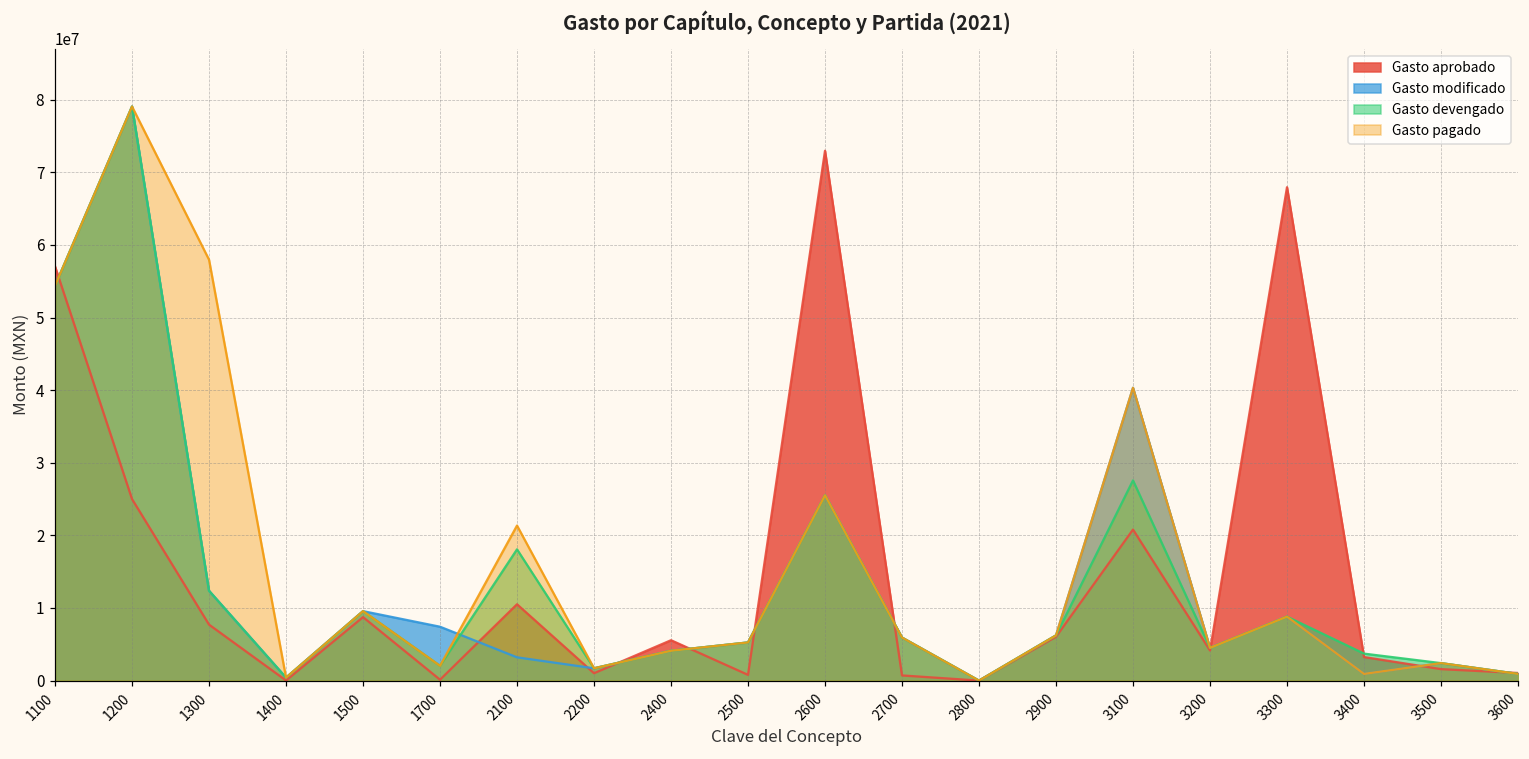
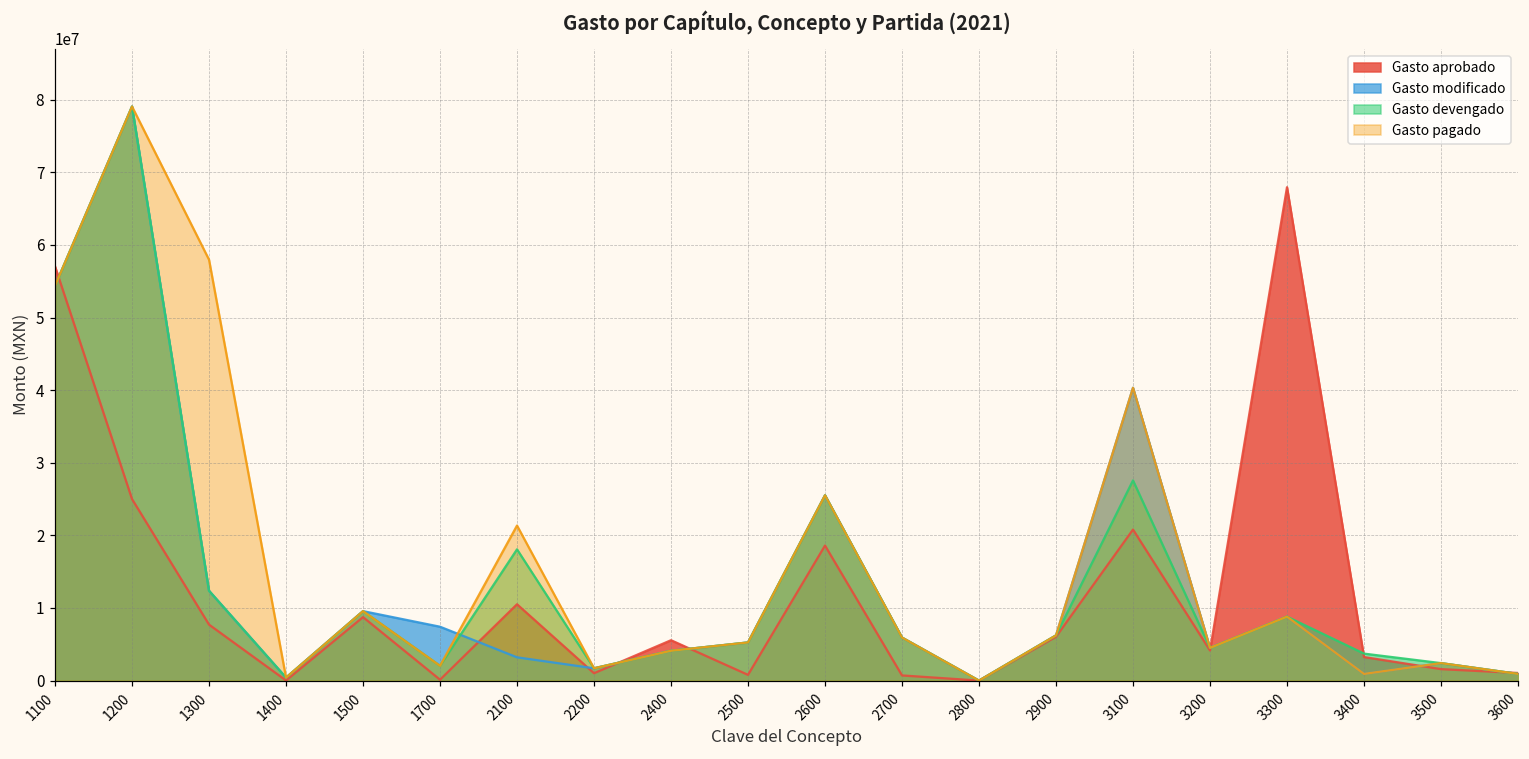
Gasto aprobado, 2600: 73000000 -> 19000000
